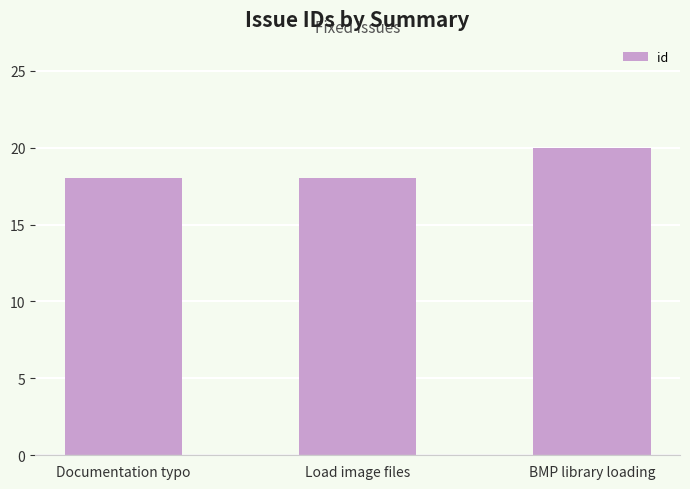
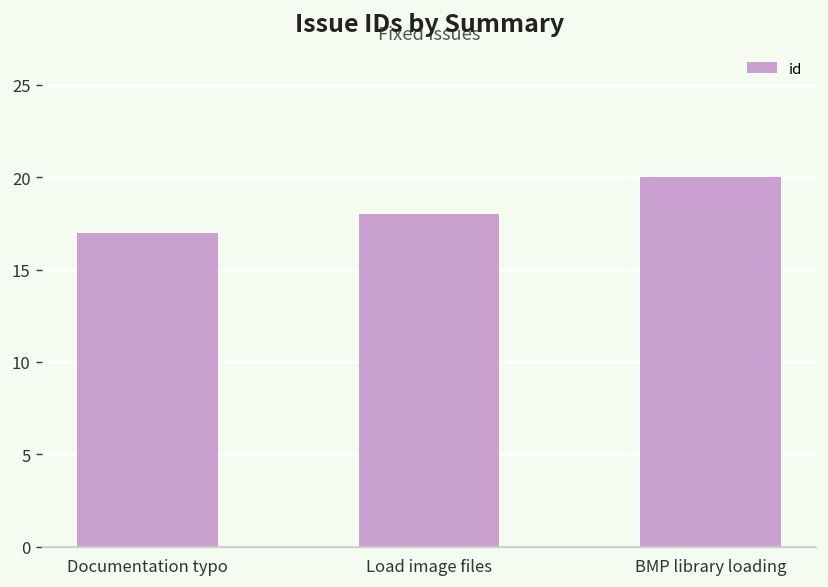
Documentation typo: 18 -> 17
